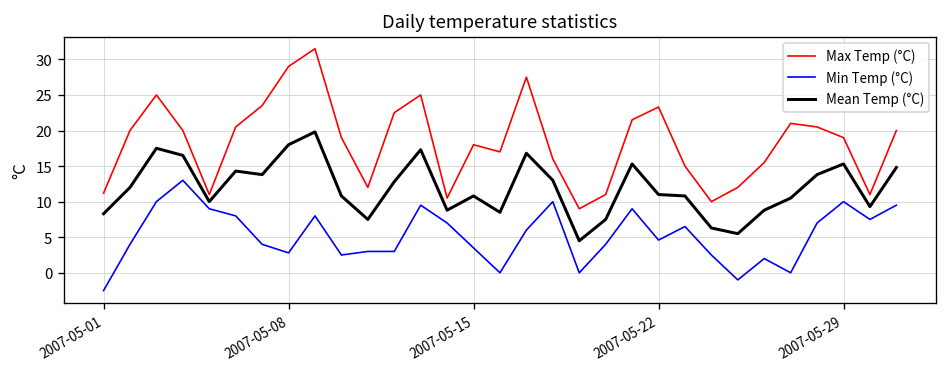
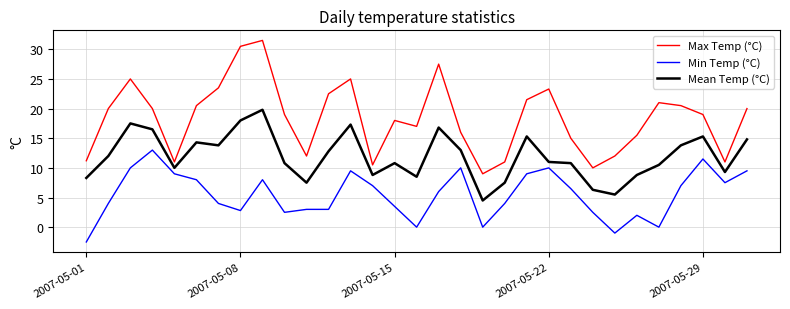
Max Temp (°C), 2007-05-08: 29 -> 31
Min Temp (°C), 2007-05-22: 5 -> 10
Min Temp (°C), 2007-05-29: 10 -> 12
